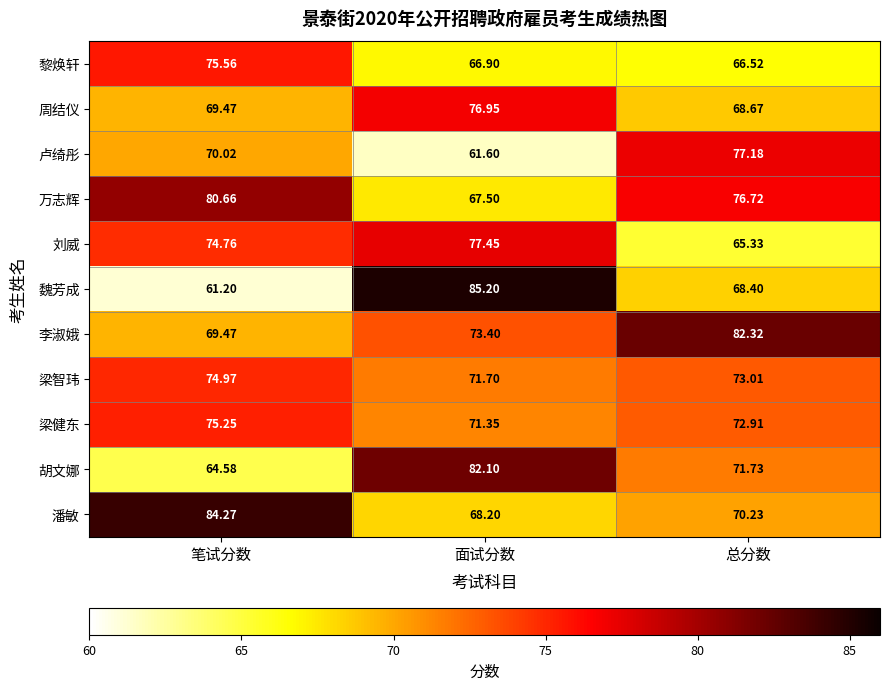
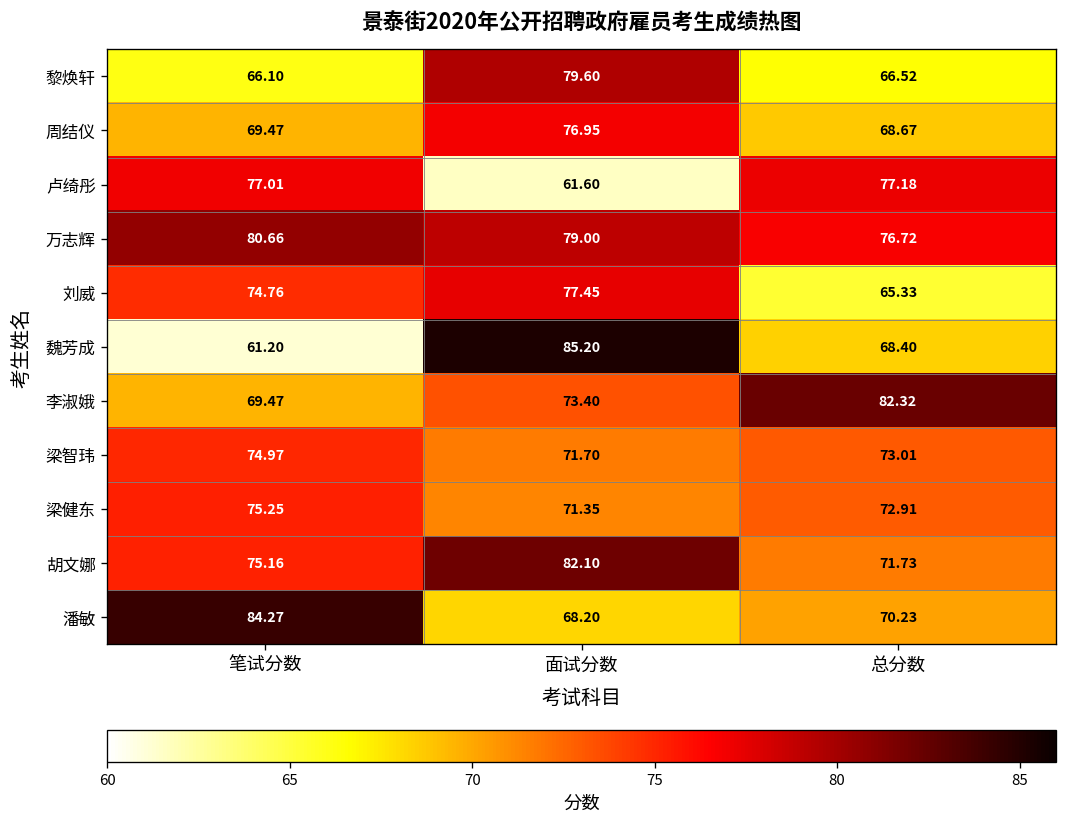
黎焕轩, 笔试分数: 75.56 -> 66.10
黎焕轩, 面试分数: 66.90 -> 79.60
卢绮彤, 笔试分数: 70.02 -> 77.01
万志辉, 面试分数: 67.50 -> 79.00
胡文娜, 笔试分数: 64.58 -> 75.16
